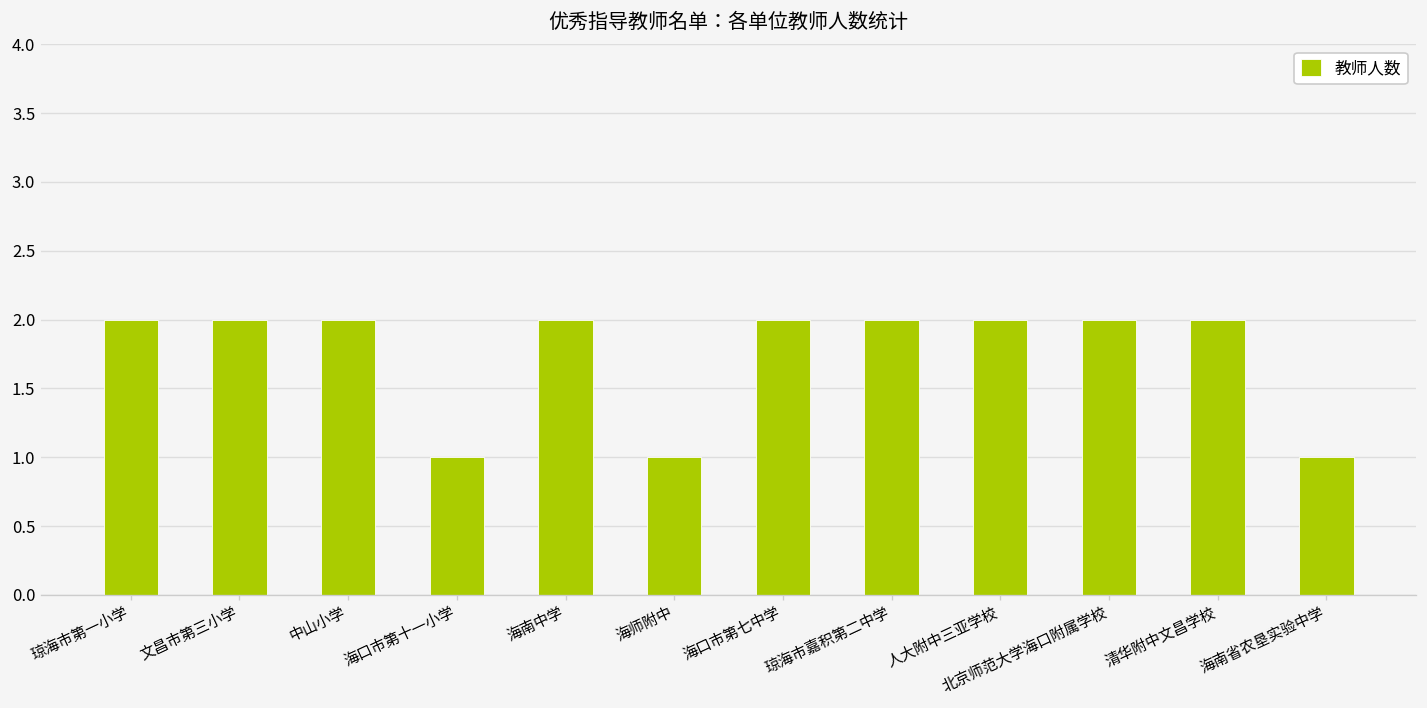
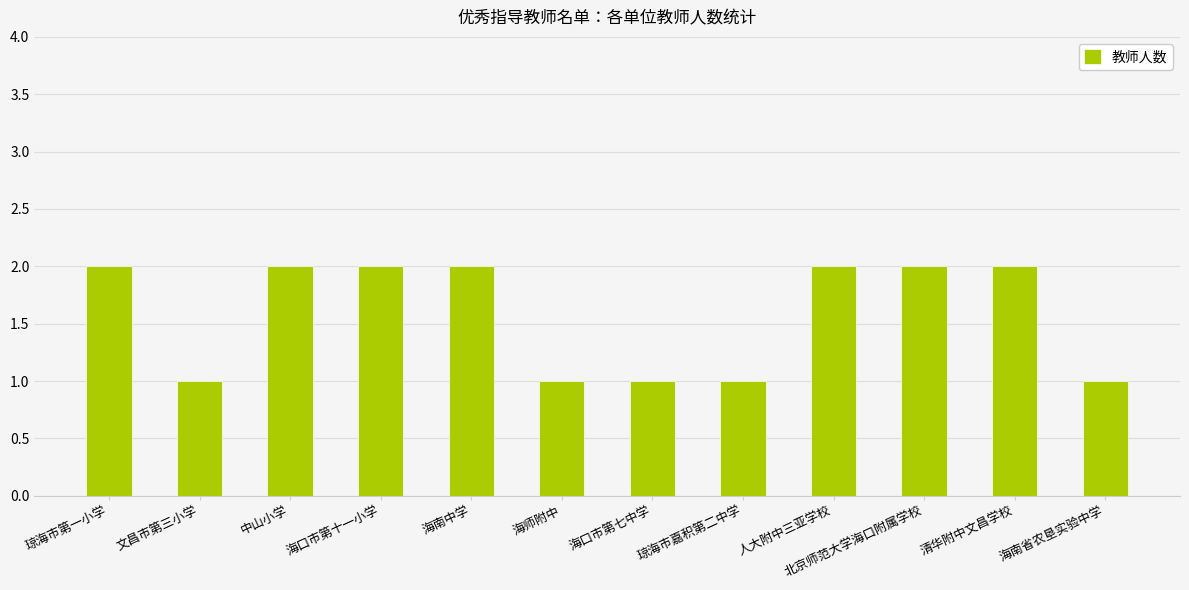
文昌市第三小学: 2 -> 1
海口市第十一小学: 1 -> 2
海口市第七中学: 2 -> 1
琼海市嘉积第二中学: 2 -> 1
